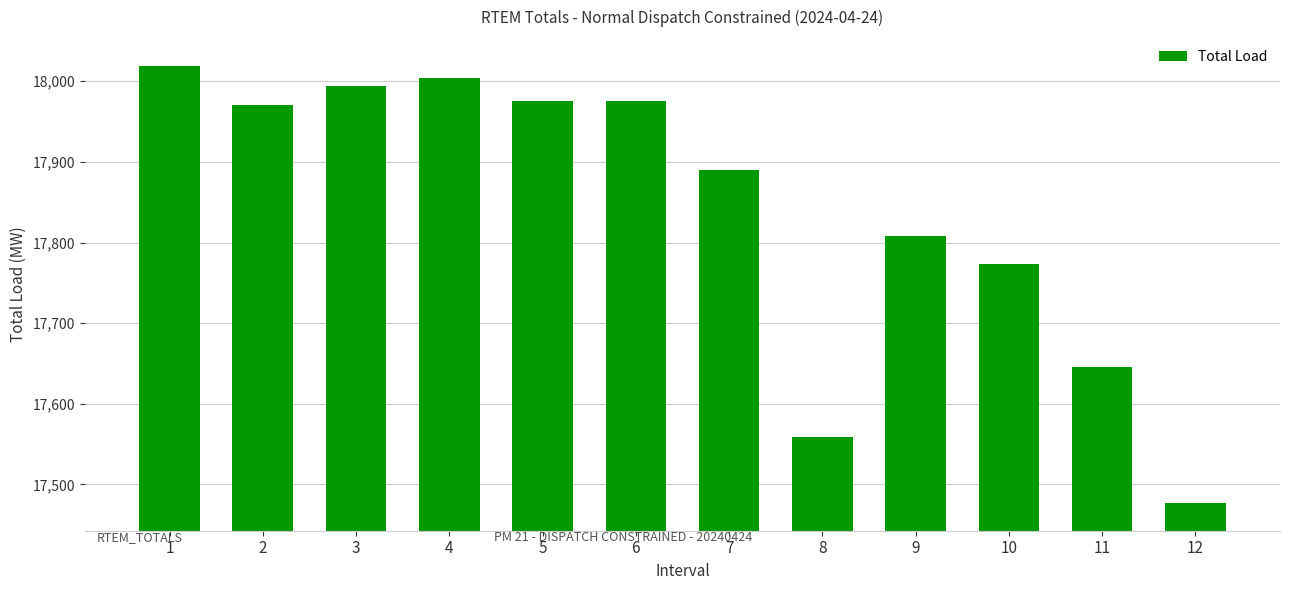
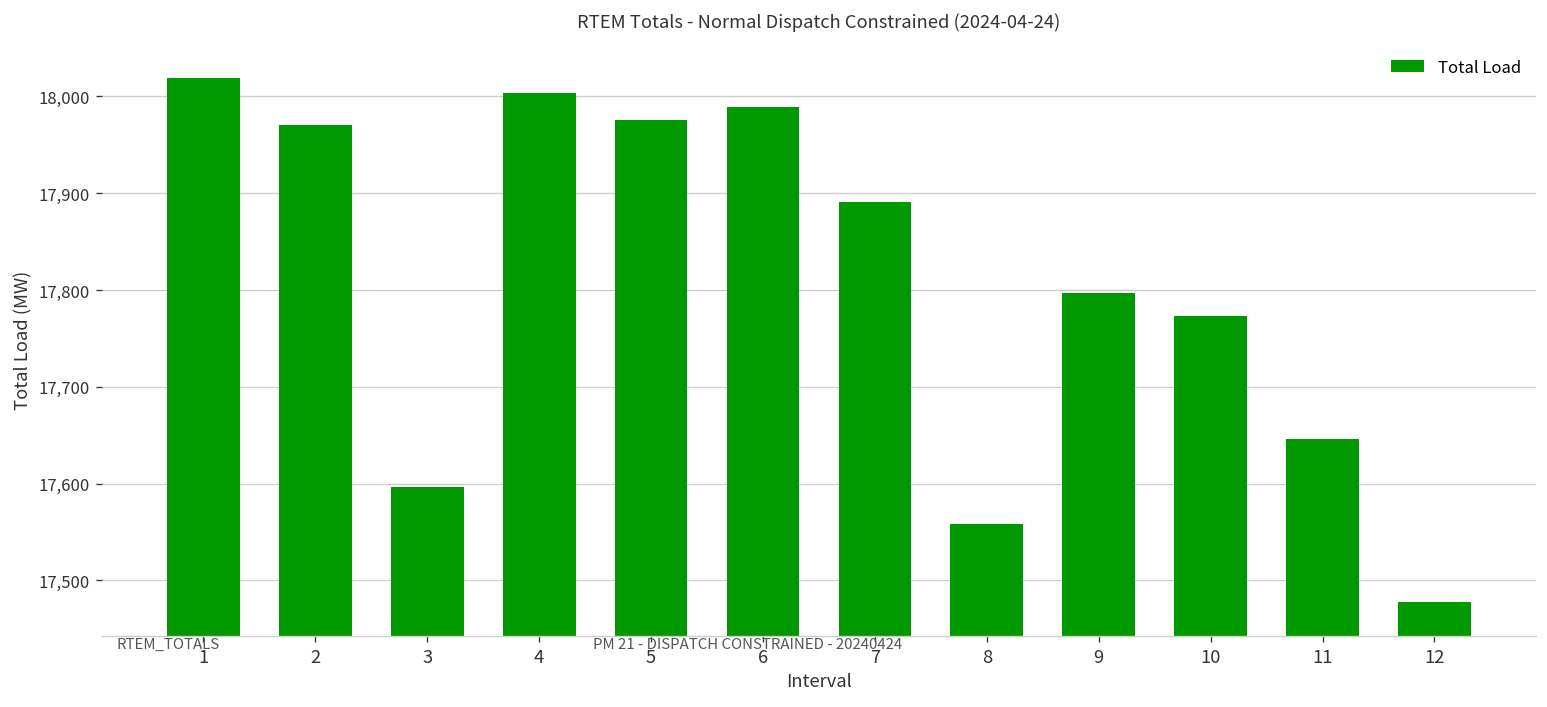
3: 17,990 -> 17,600
6: 17,980 -> 17,990
9: 17,810 -> 17,800
